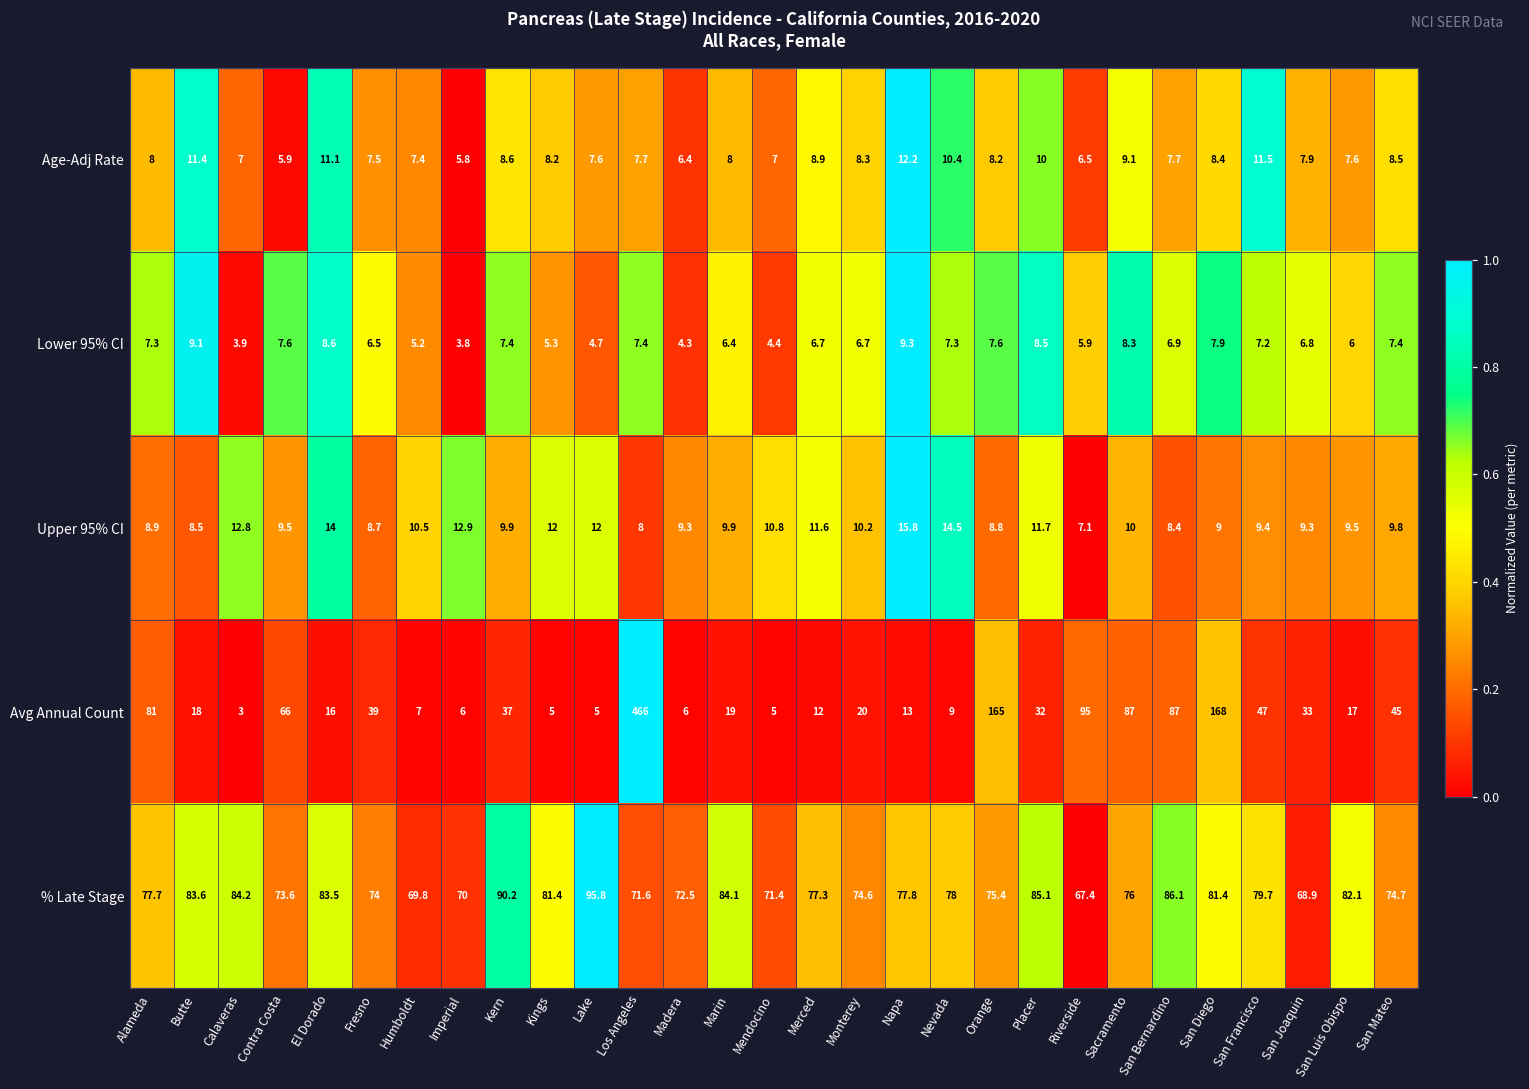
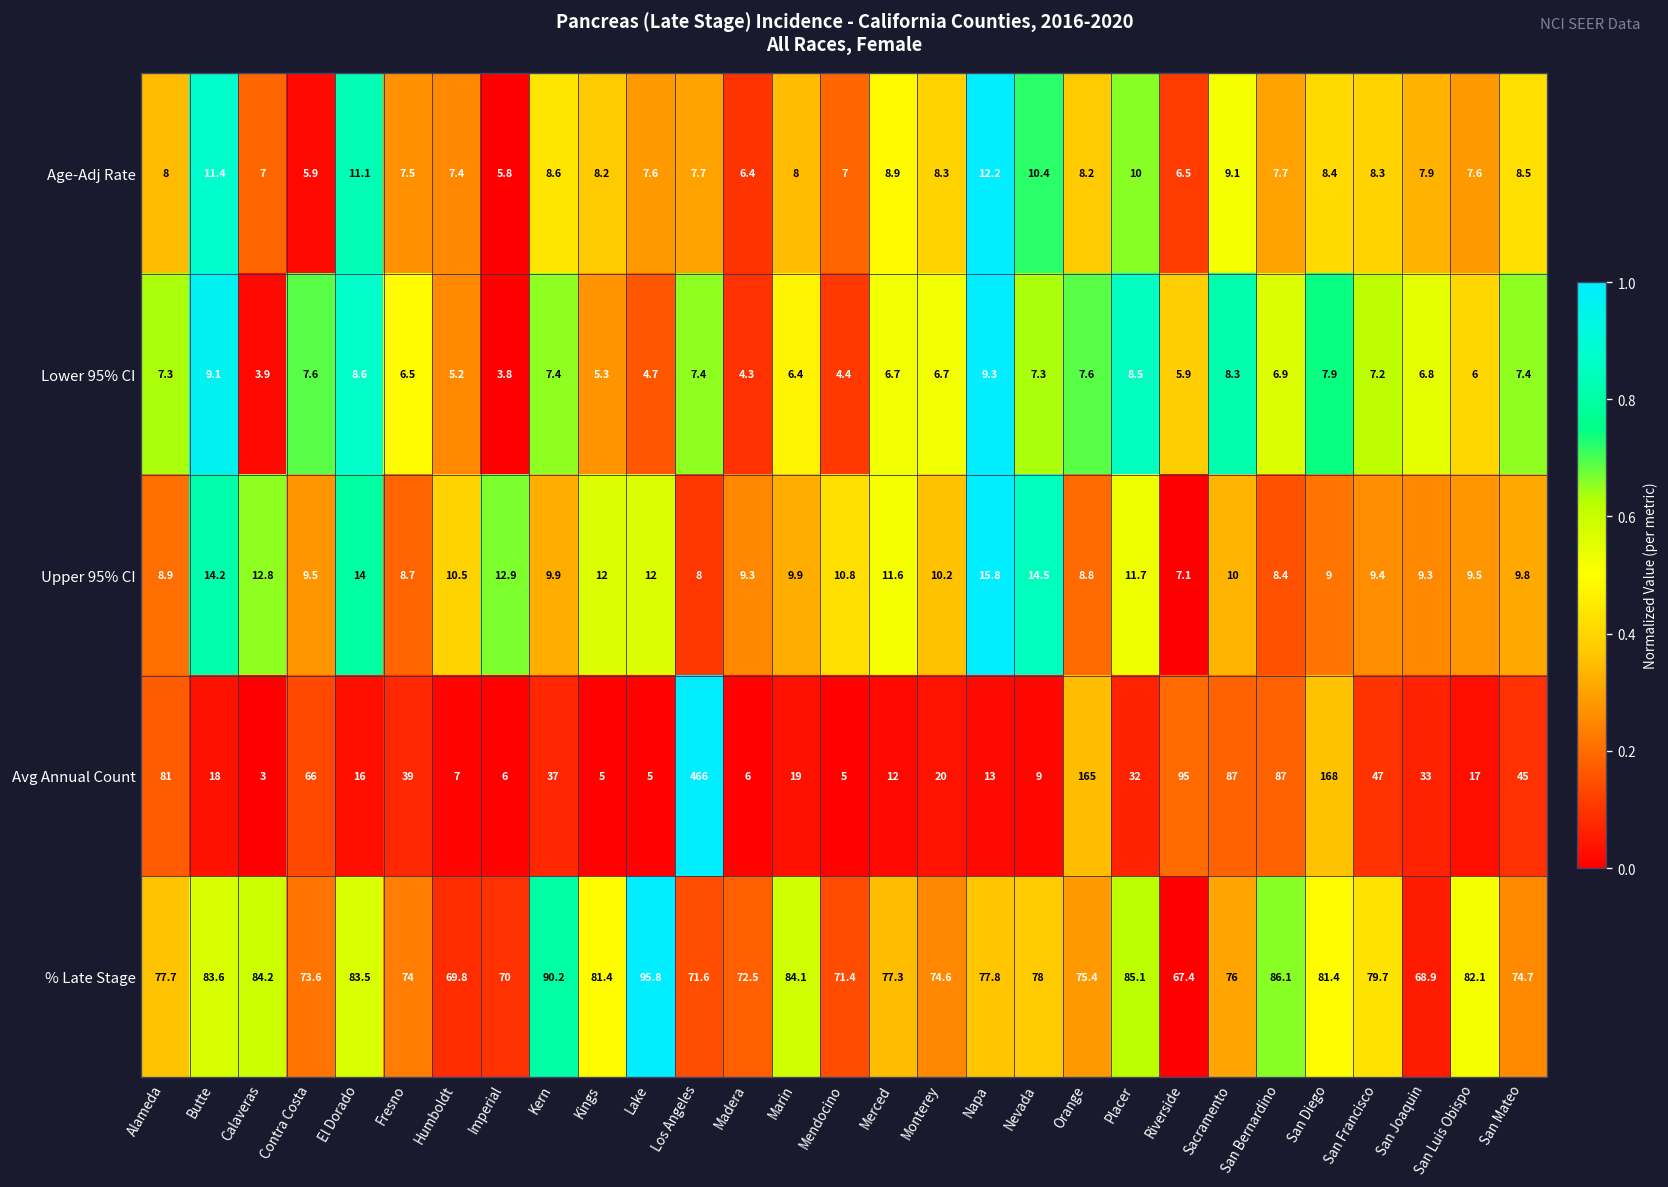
Age-Adj Rate, San Francisco: 11.5 -> 8.3
Upper 95% CI, Butte: 8.5 -> 14.2
